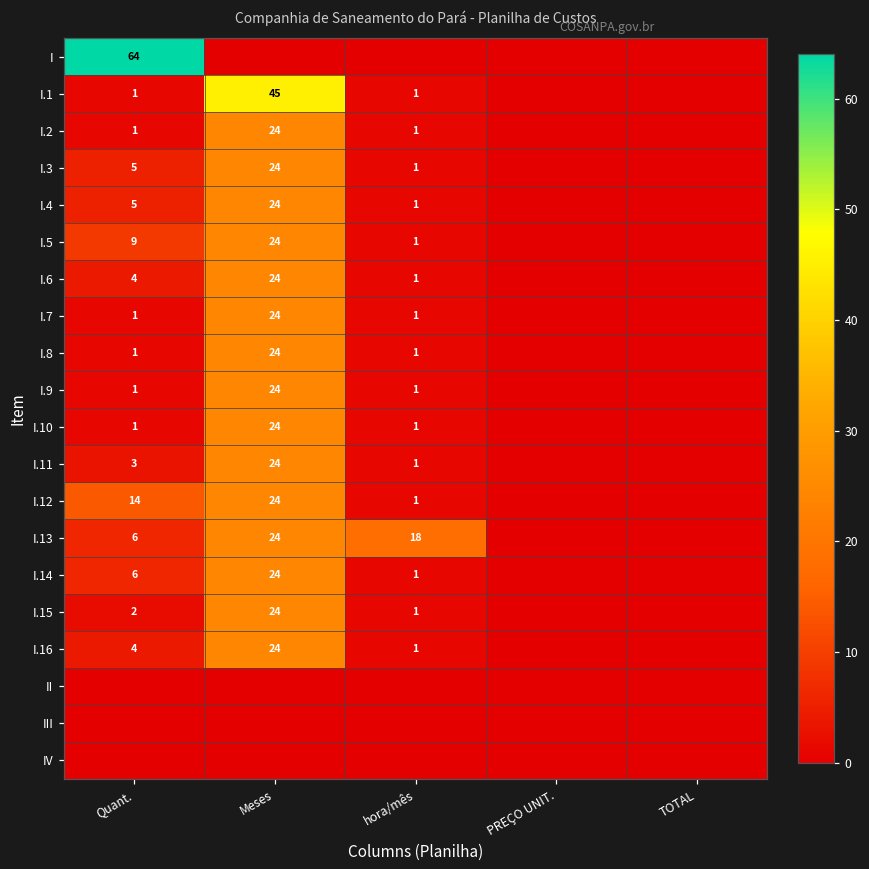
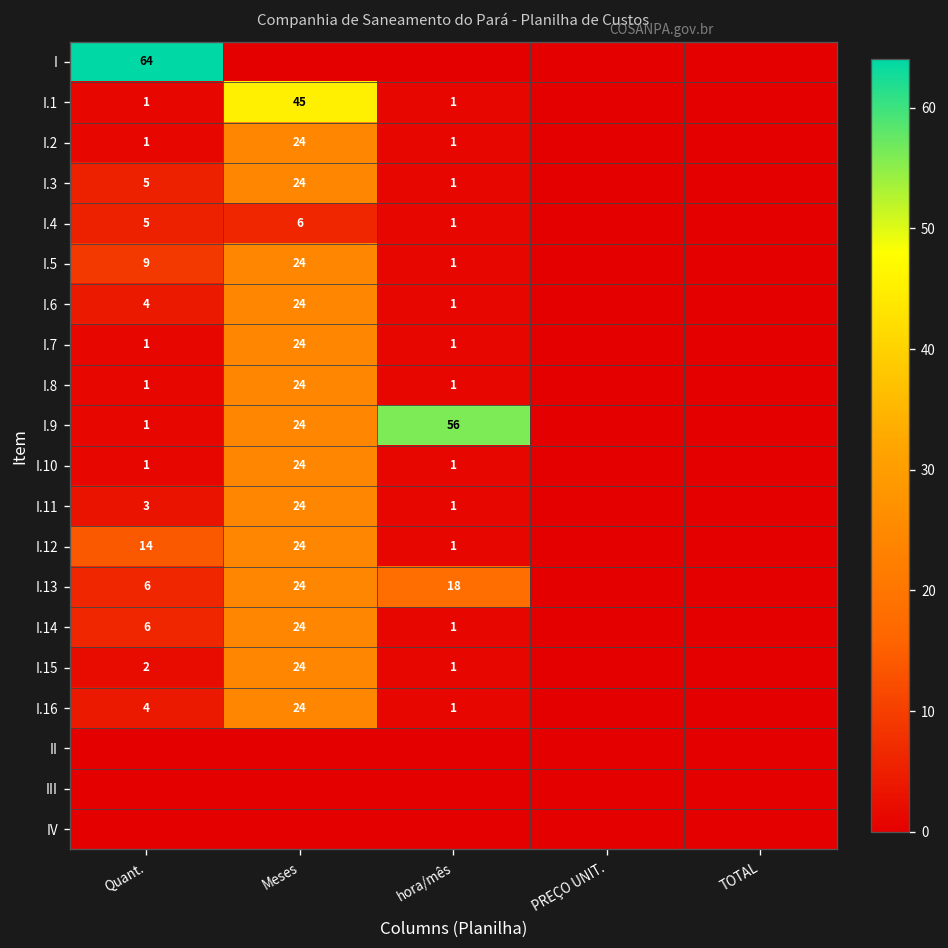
I.4, Meses: 24 -> 6
I.9, hora/mês: 1 -> 56
